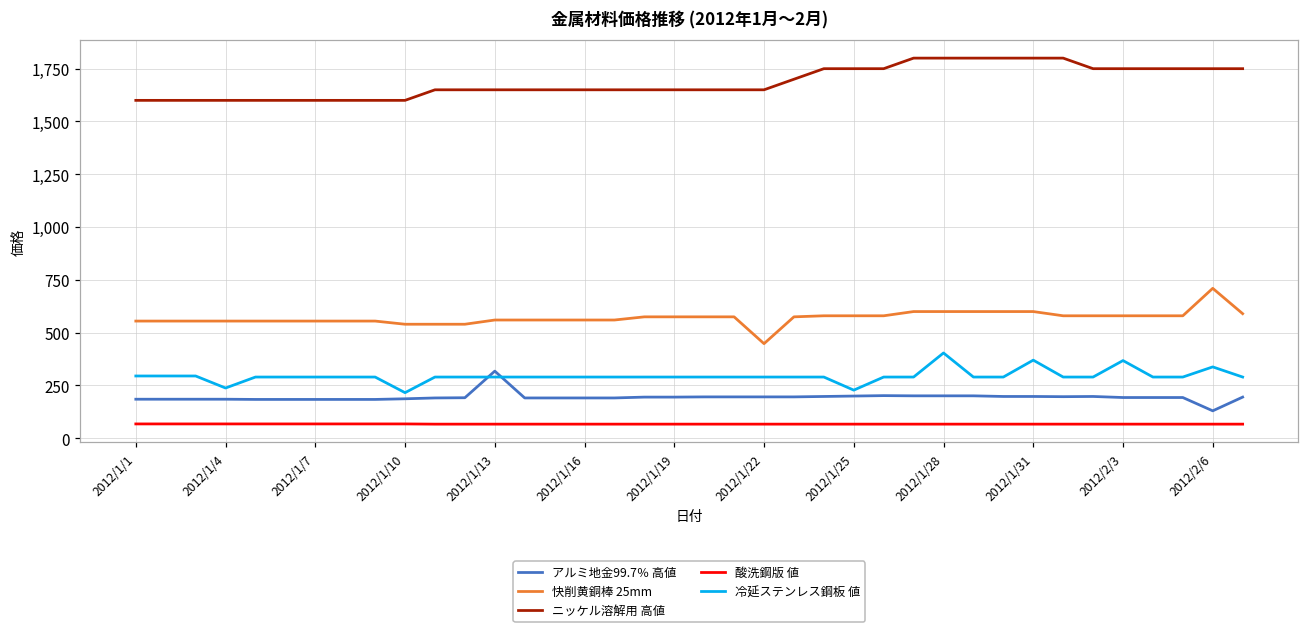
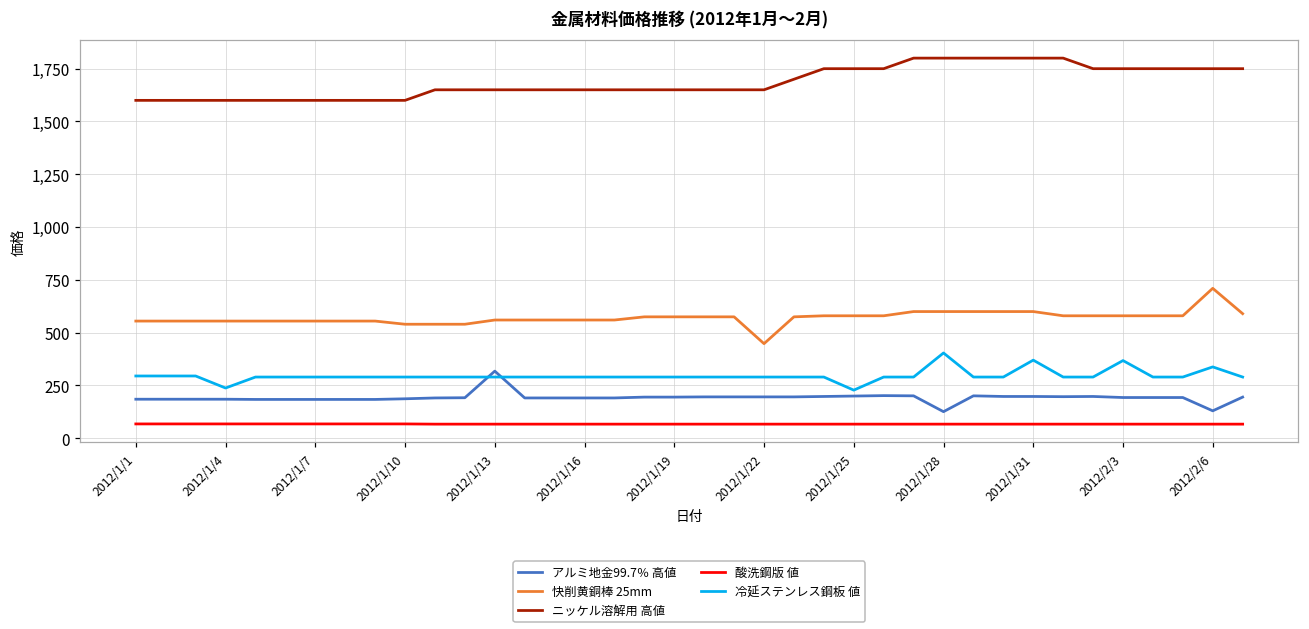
冷延ステンレス鋼板 値, 2012/1/10: 220 -> 290
アルミ地金99.7％ 高値, 2012/1/28: 200 -> 130
